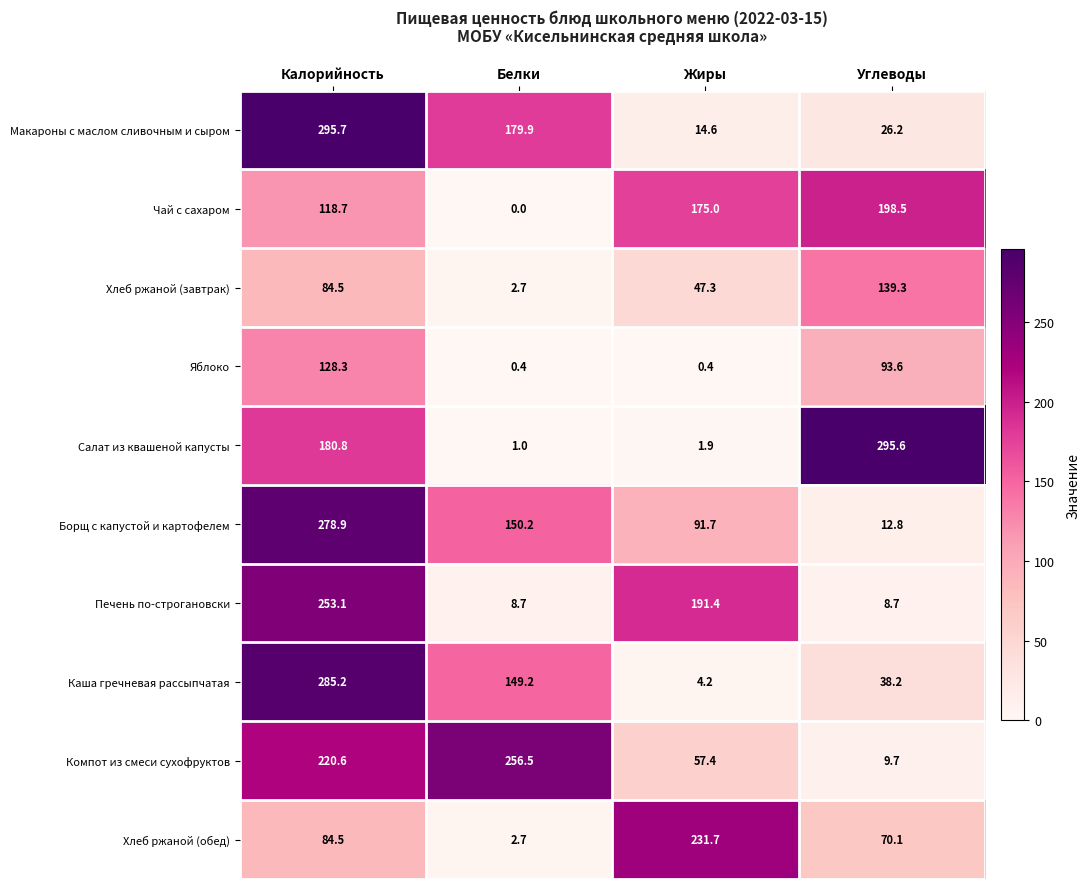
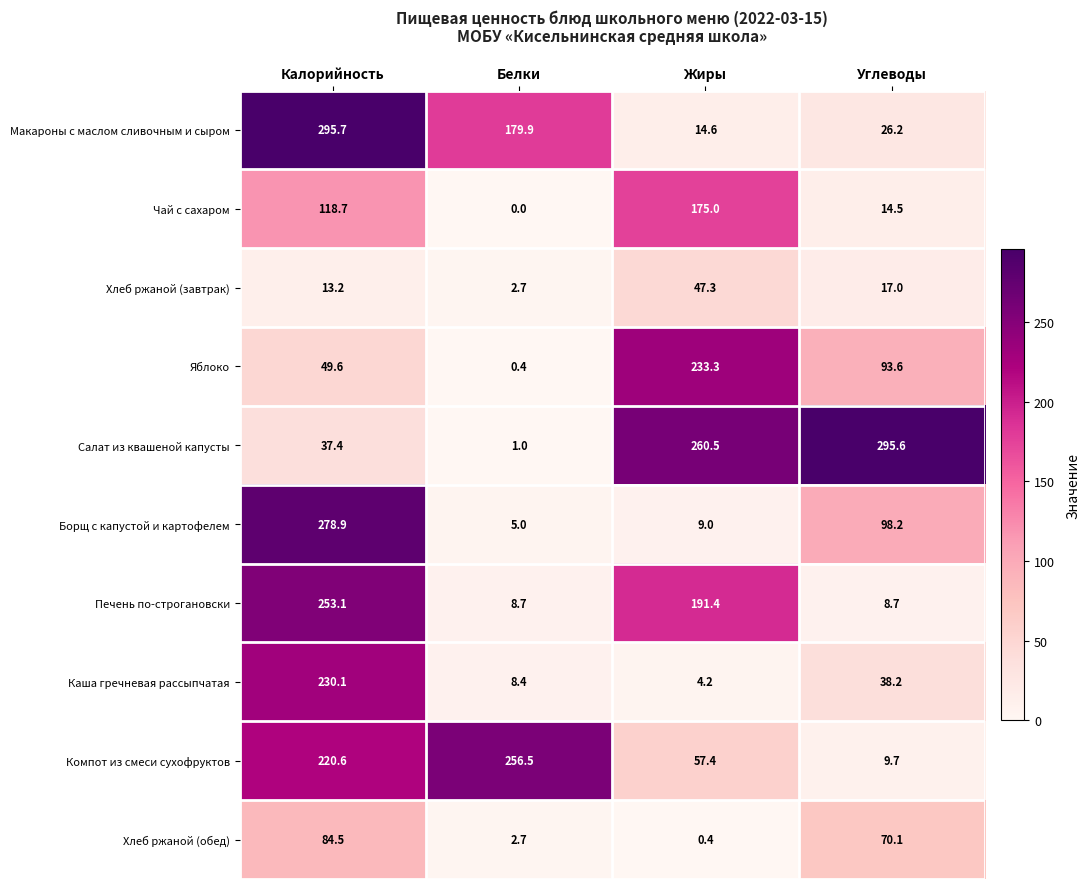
Чай с сахаром, Углеводы: 198.5 -> 14.5
Хлеб ржаной (завтрак), Калорийность: 84.5 -> 13.2
Хлеб ржаной (завтрак), Углеводы: 139.3 -> 17.0
Яблоко, Калорийность: 128.3 -> 49.6
Яблоко, Жиры: 0.4 -> 233.3
Салат из квашеной капусты, Калорийность: 180.8 -> 37.4
Салат из квашеной капусты, Жиры: 1.9 -> 260.5
Борщ с капустой и картофелем, Белки: 150.2 -> 5.0
Борщ с капустой и картофелем, Жиры: 91.7 -> 9.0
Борщ с капустой и картофелем, Углеводы: 12.8 -> 98.2
Каша гречневая рассыпчатая, Калорийность: 285.2 -> 230.1
Каша гречневая рассыпчатая, Белки: 149.2 -> 8.4
Хлеб ржаной (обед), Жиры: 231.7 -> 0.4
